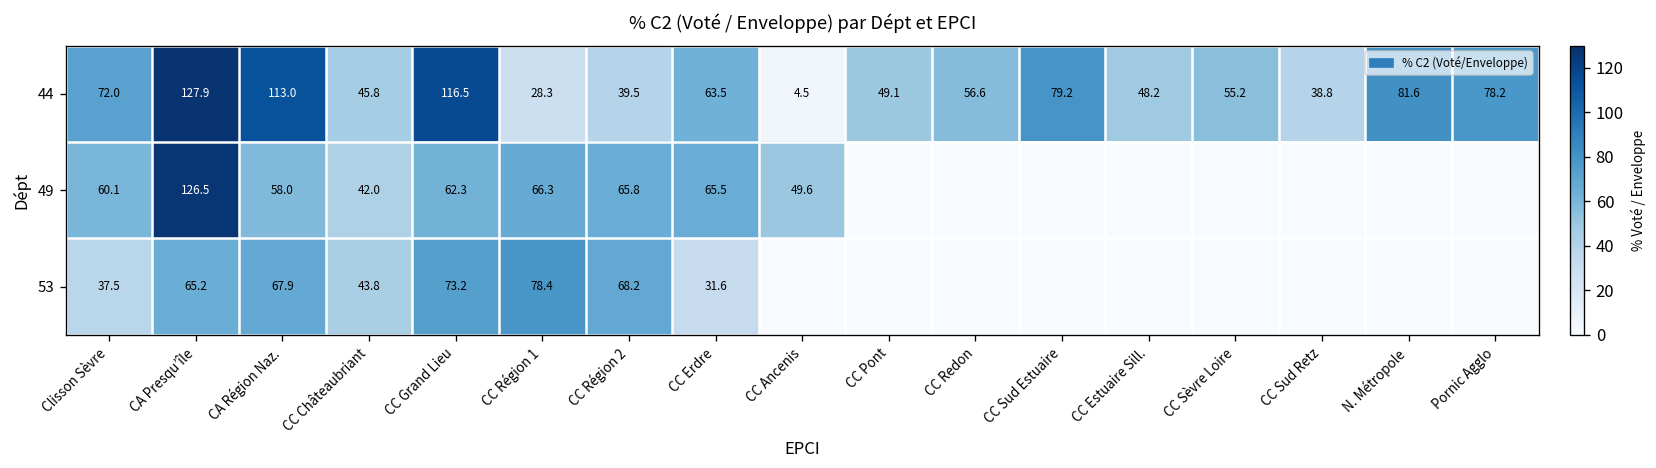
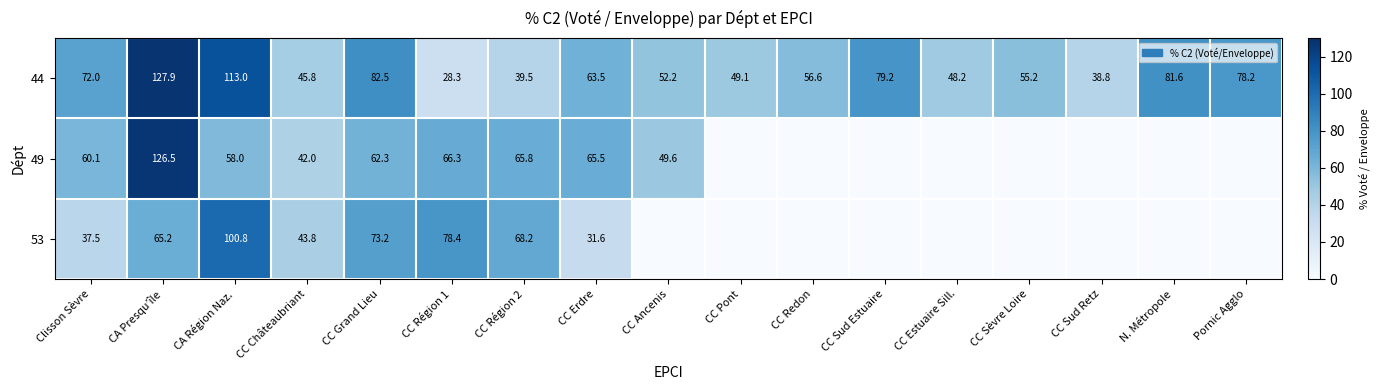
44, CC Grand Lieu: 116.5 -> 82.5
44, CC Ancenis: 4.5 -> 52.2
53, CA Région Naz.: 67.9 -> 100.8
